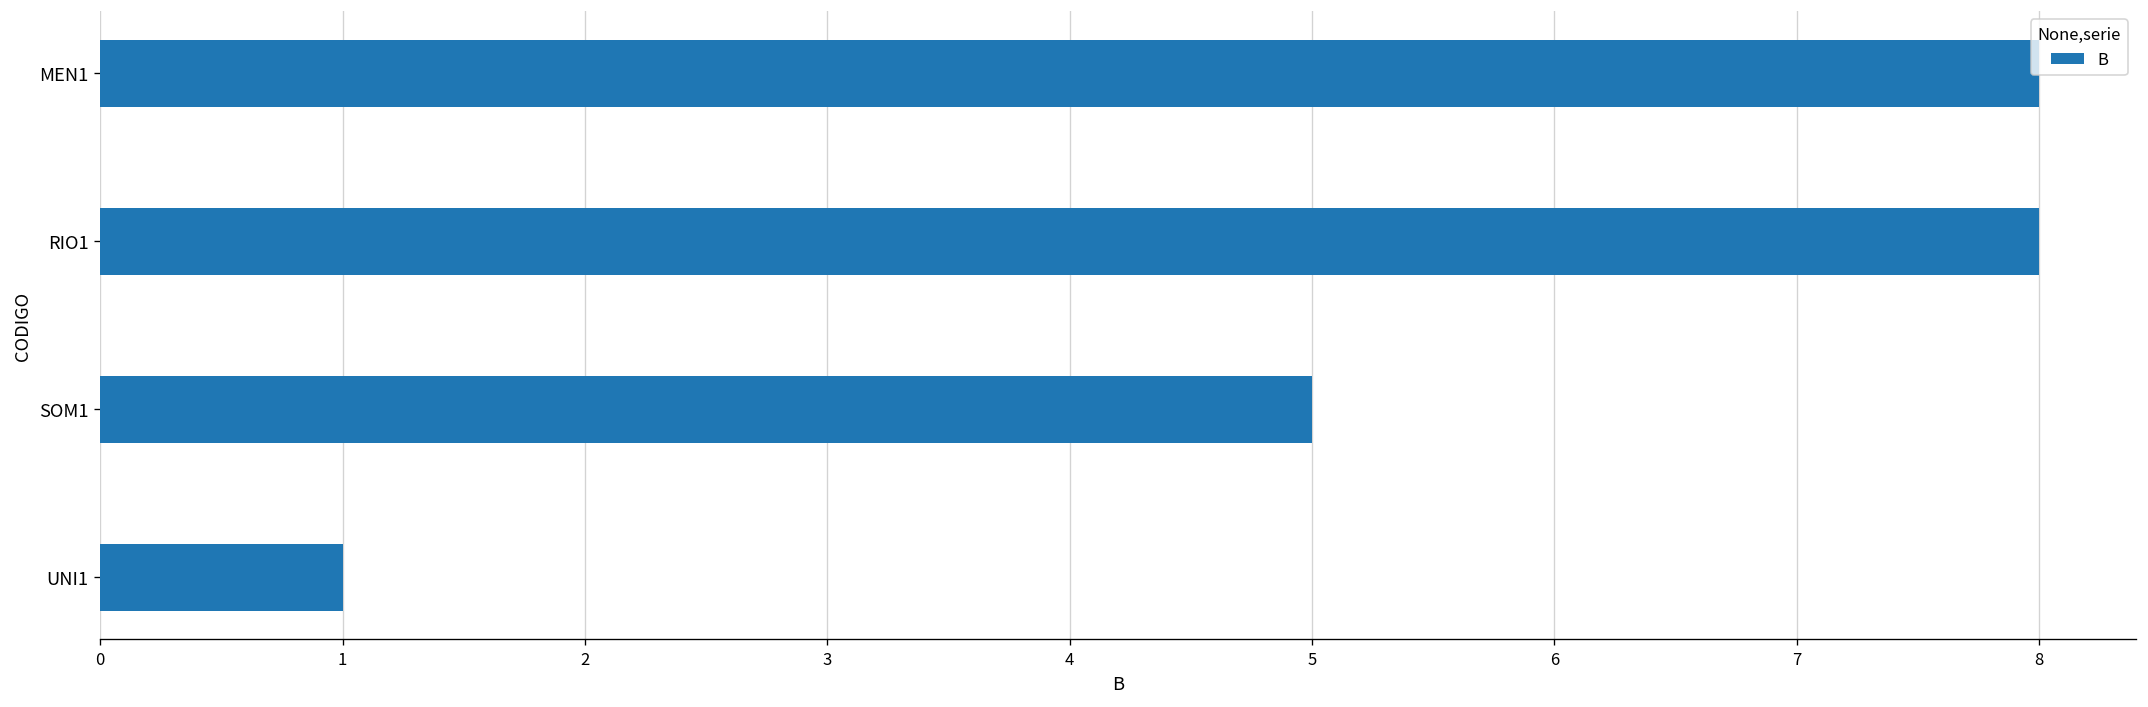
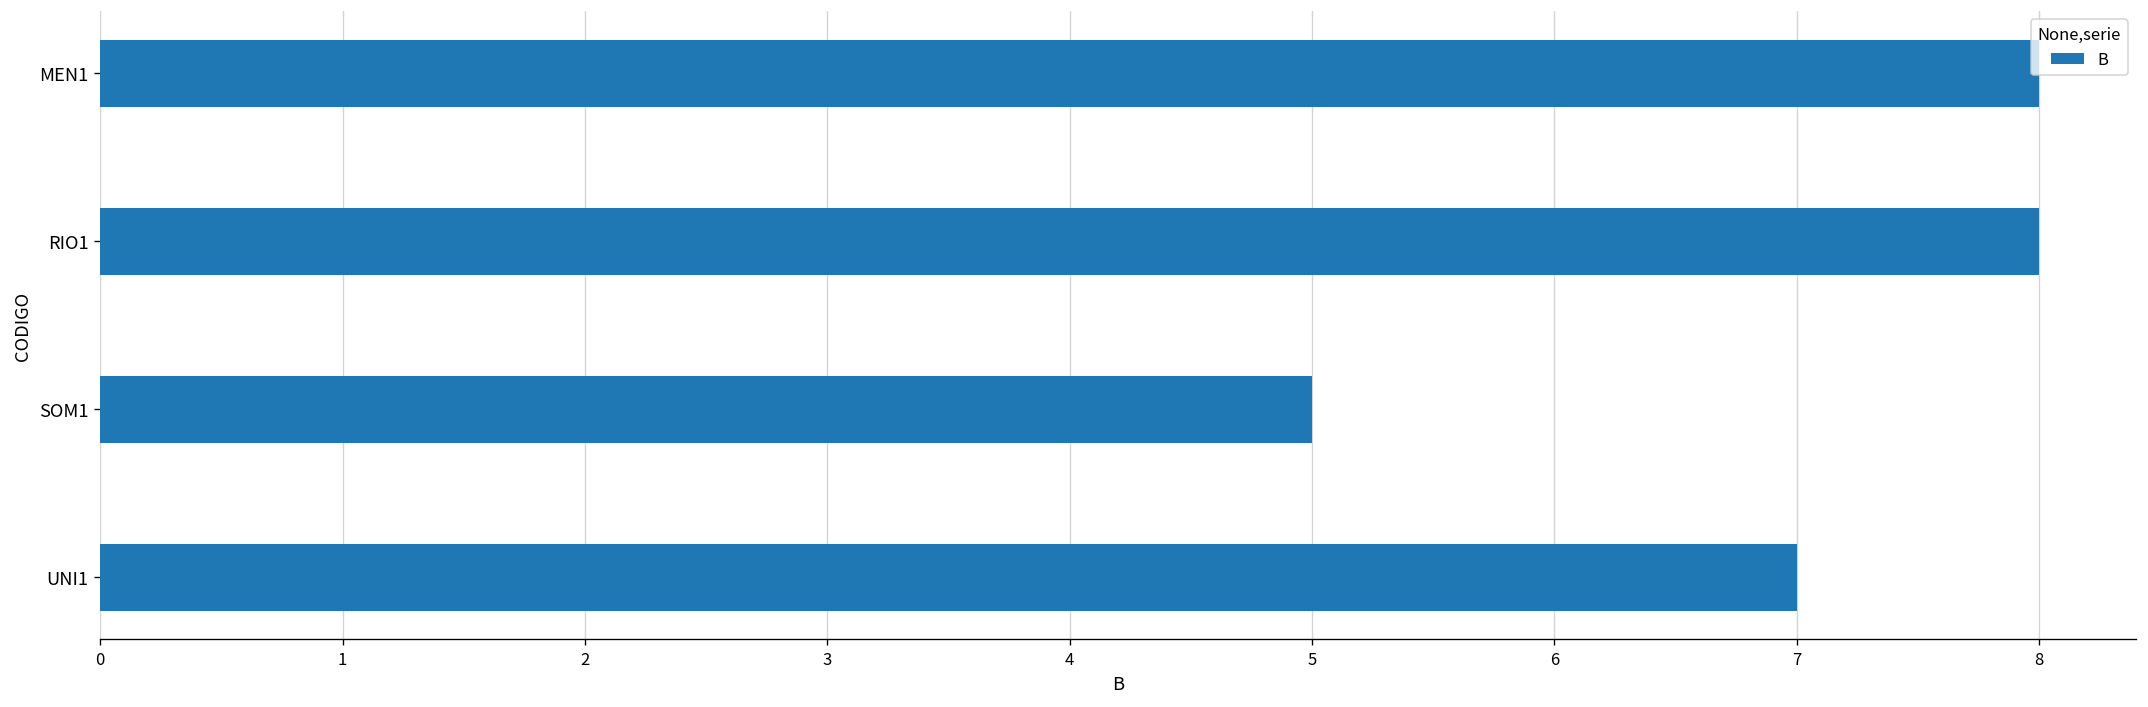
UNI1: 1 -> 7
